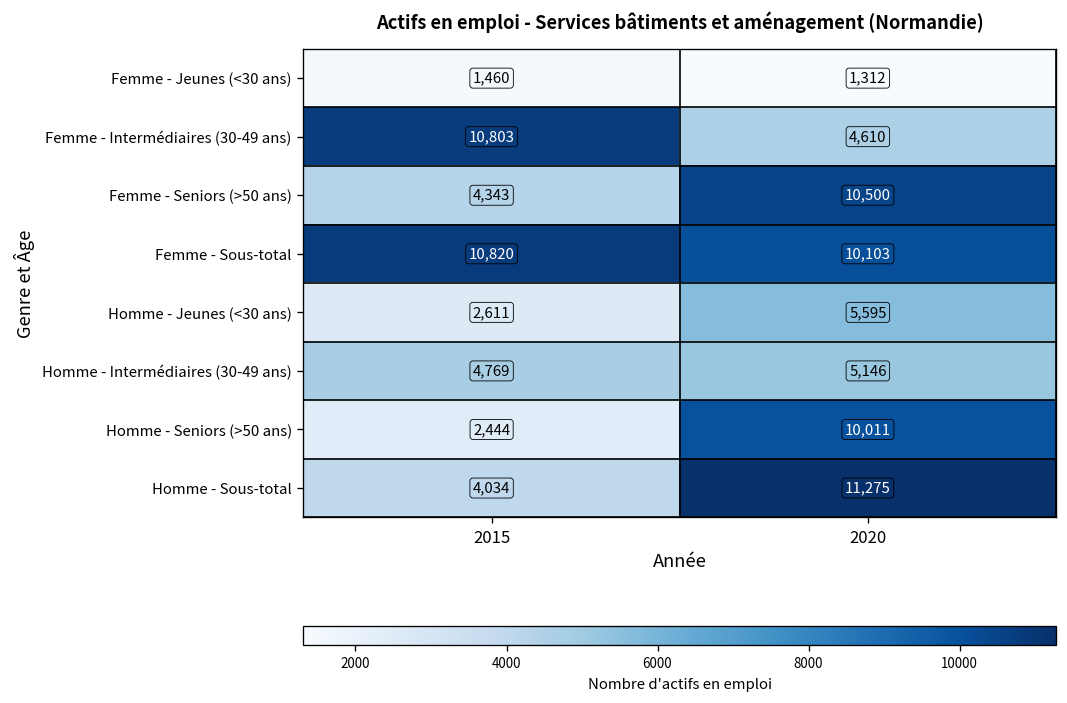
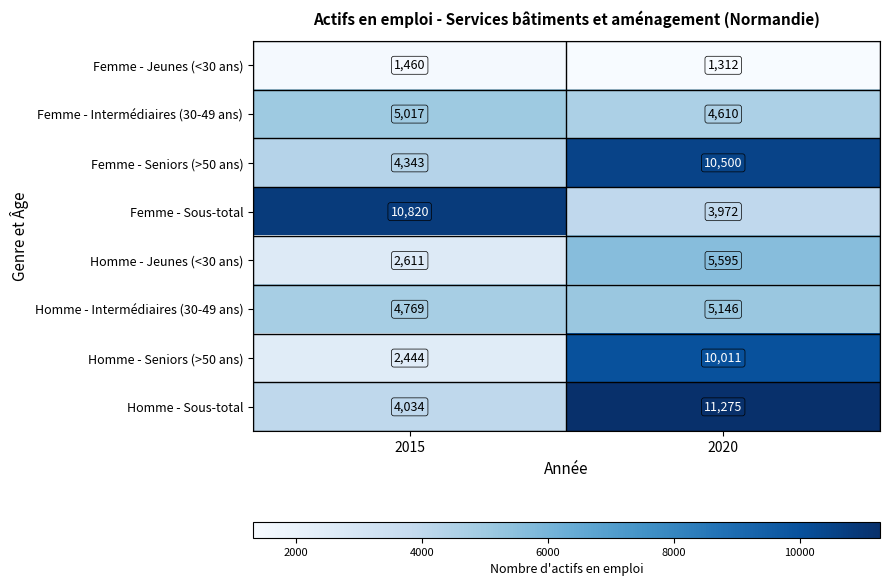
Femme - Intermédiaires (30-49 ans), 2015: 10,803 -> 5,017
Femme - Sous-total, 2020: 10,103 -> 3,972
